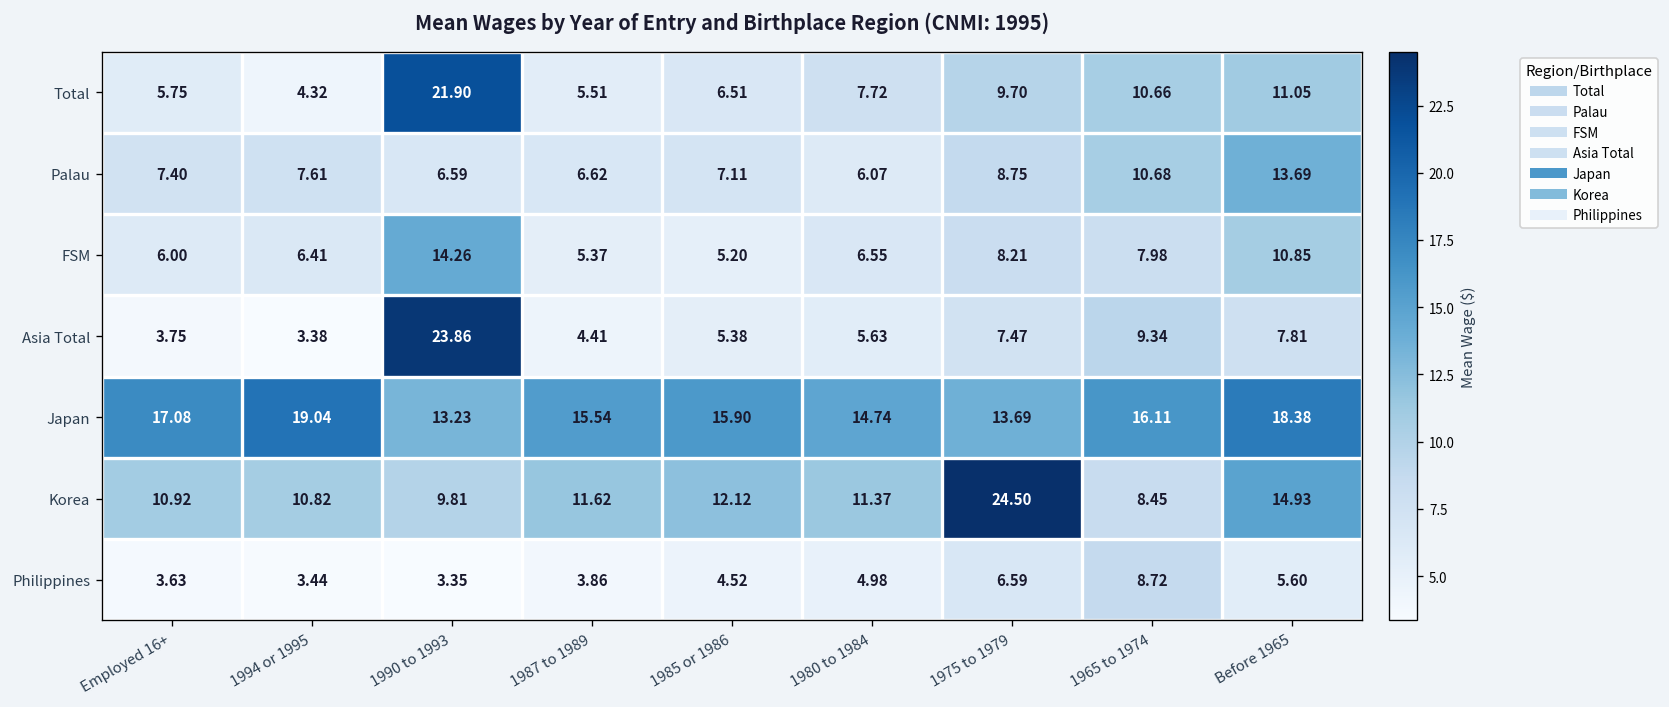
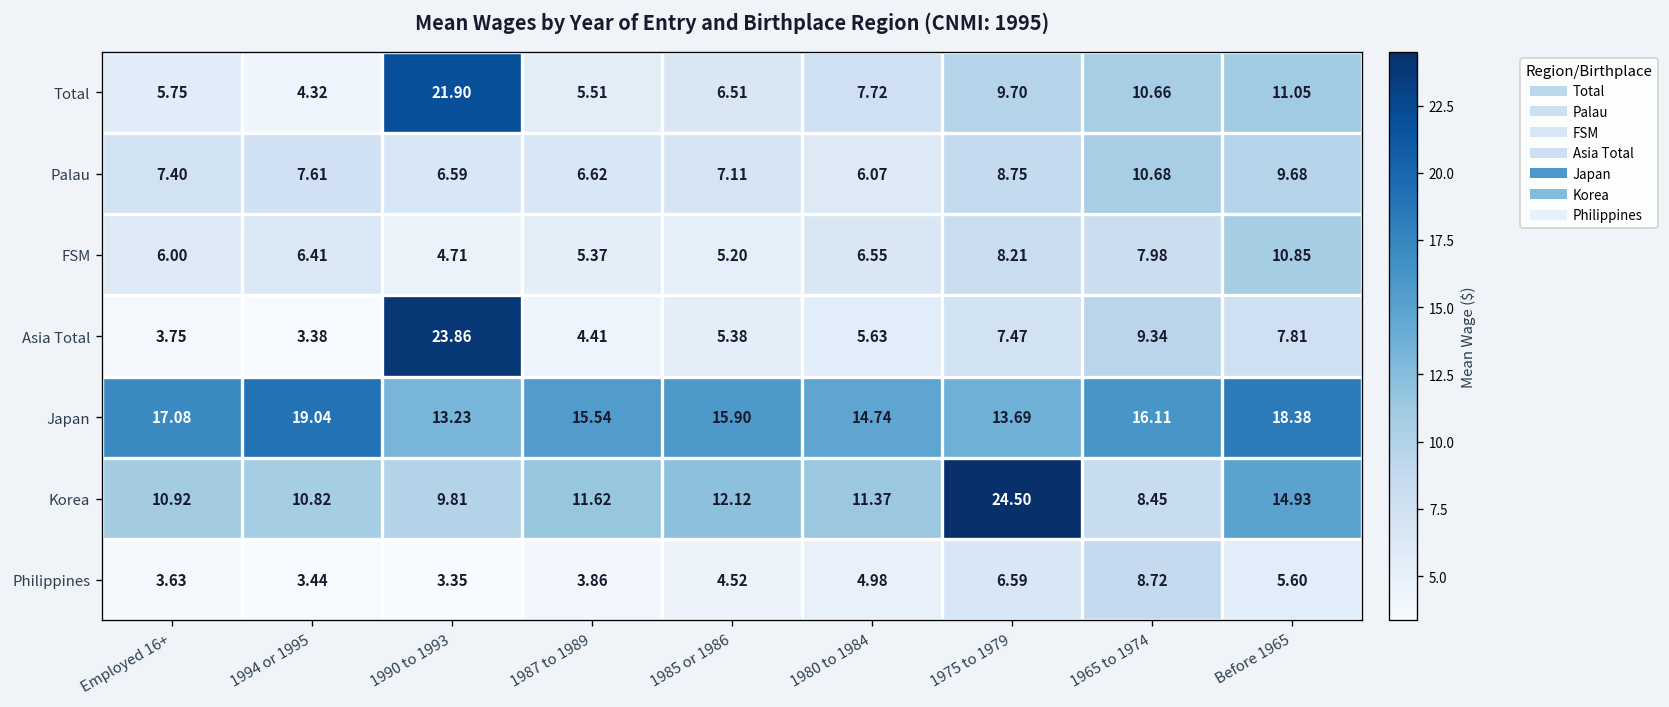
Palau, Before 1965: 13.69 -> 9.68
FSM, 1990 to 1993: 14.26 -> 4.71
